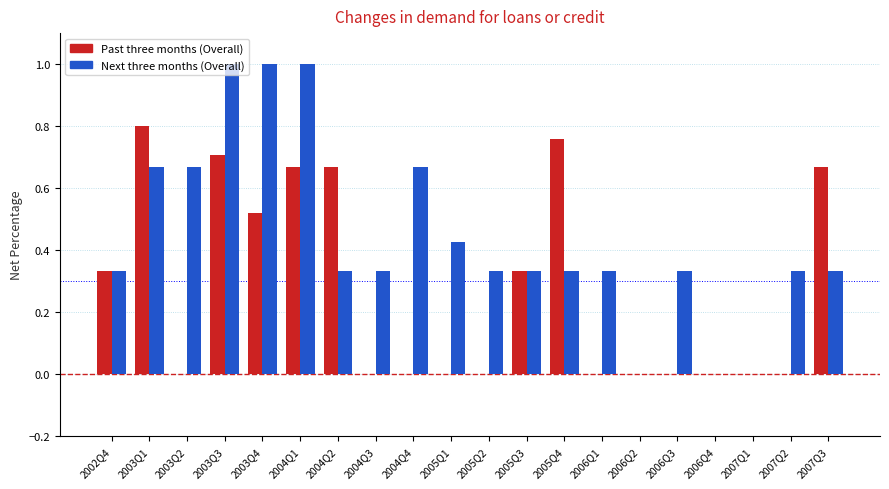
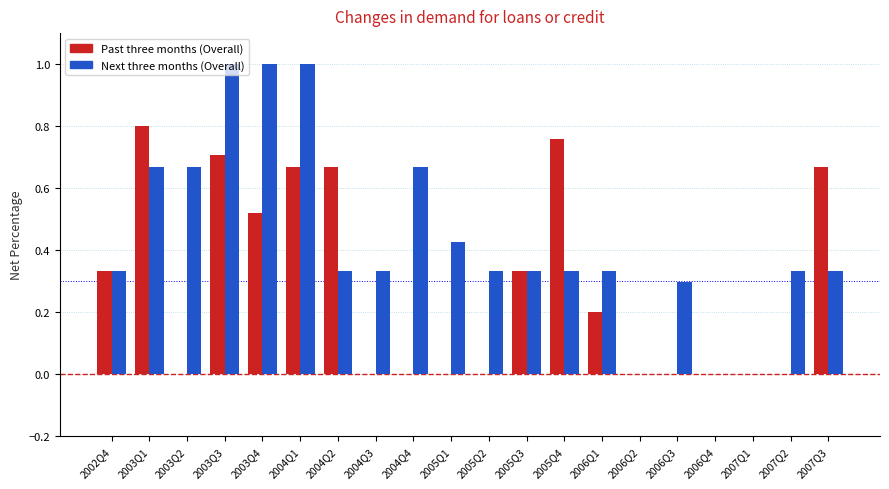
Past three months (Overall), 2006Q1: 0.0 -> 0.2
Next three months (Overall), 2006Q3: 0.33 -> 0.30
